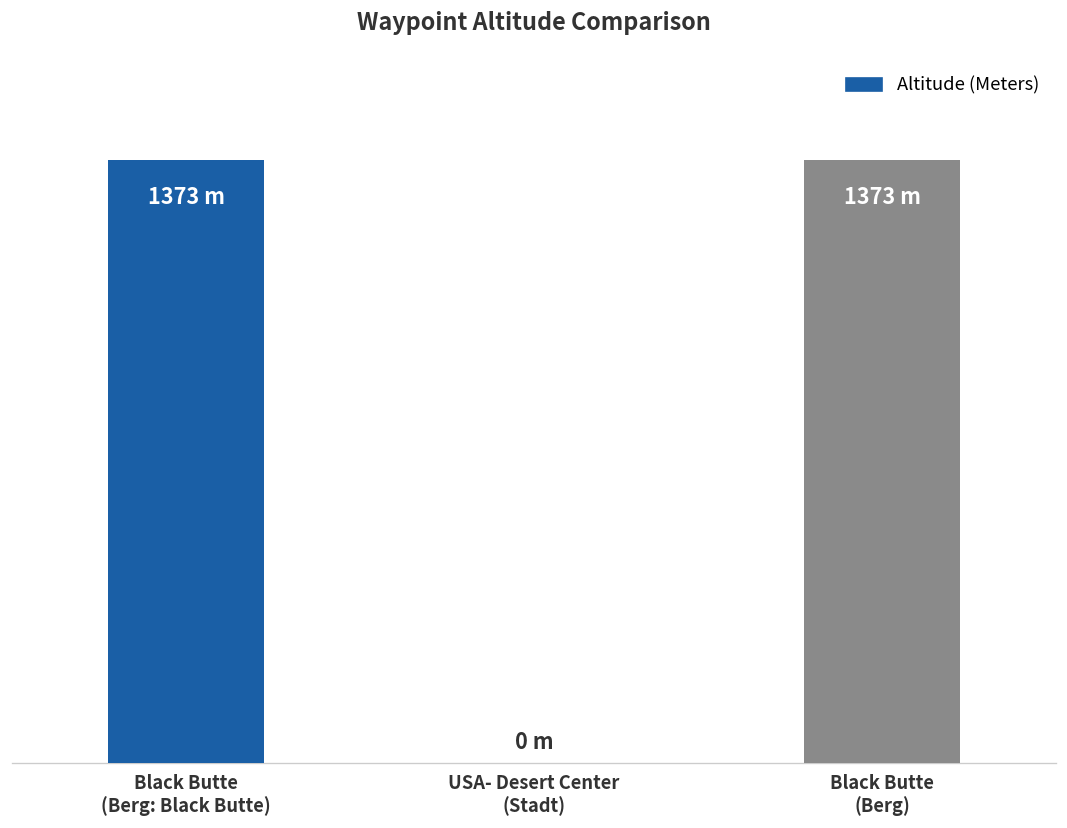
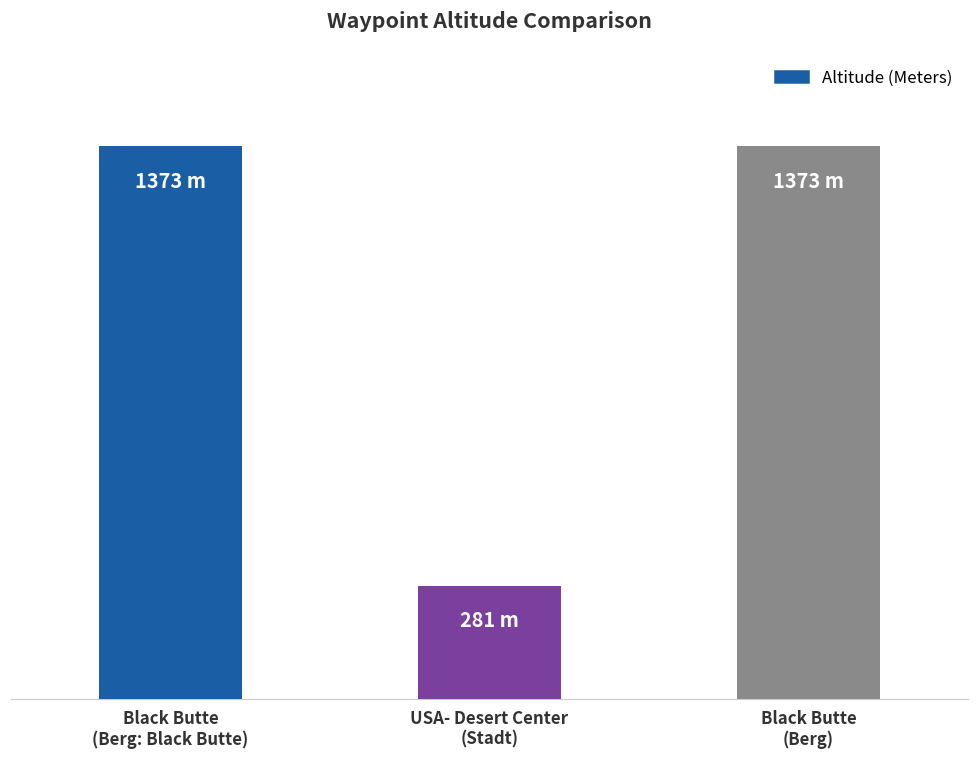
USA- Desert Center (Stadt): 0 -> 281
